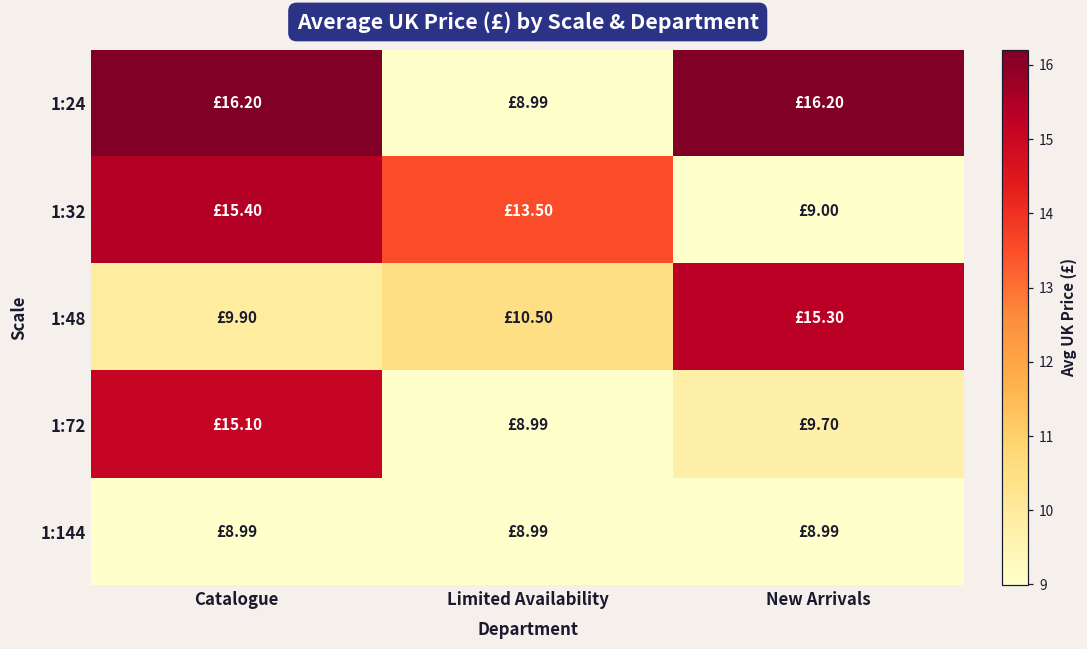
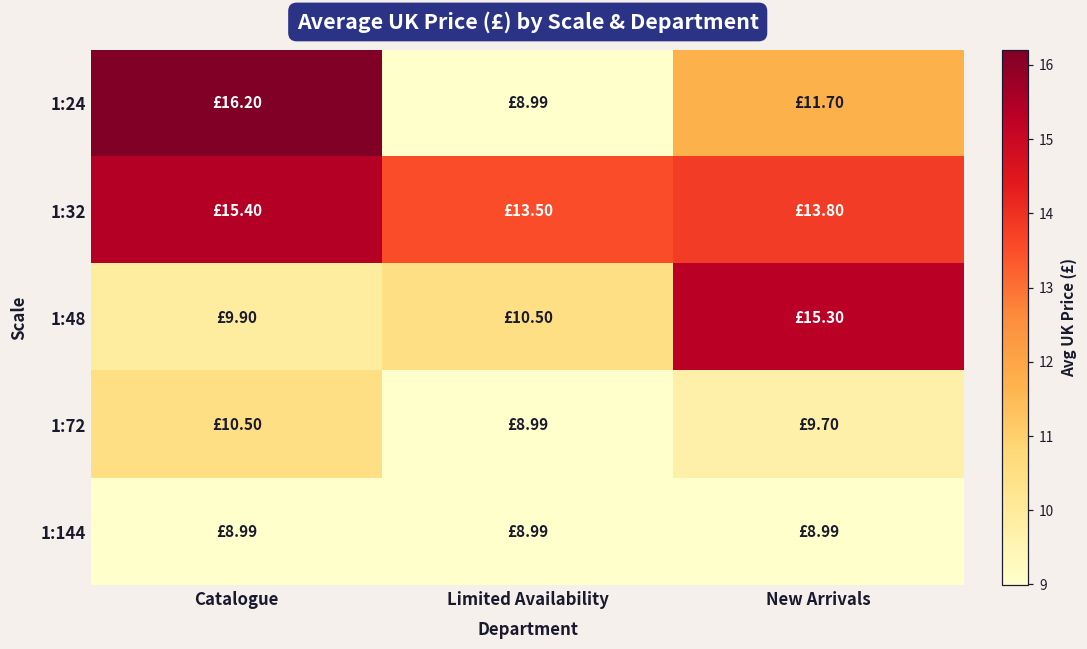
1:24, New Arrivals: £16.20 -> £11.70
1:32, New Arrivals: £9.00 -> £13.80
1:72, Catalogue: £15.10 -> £10.50
